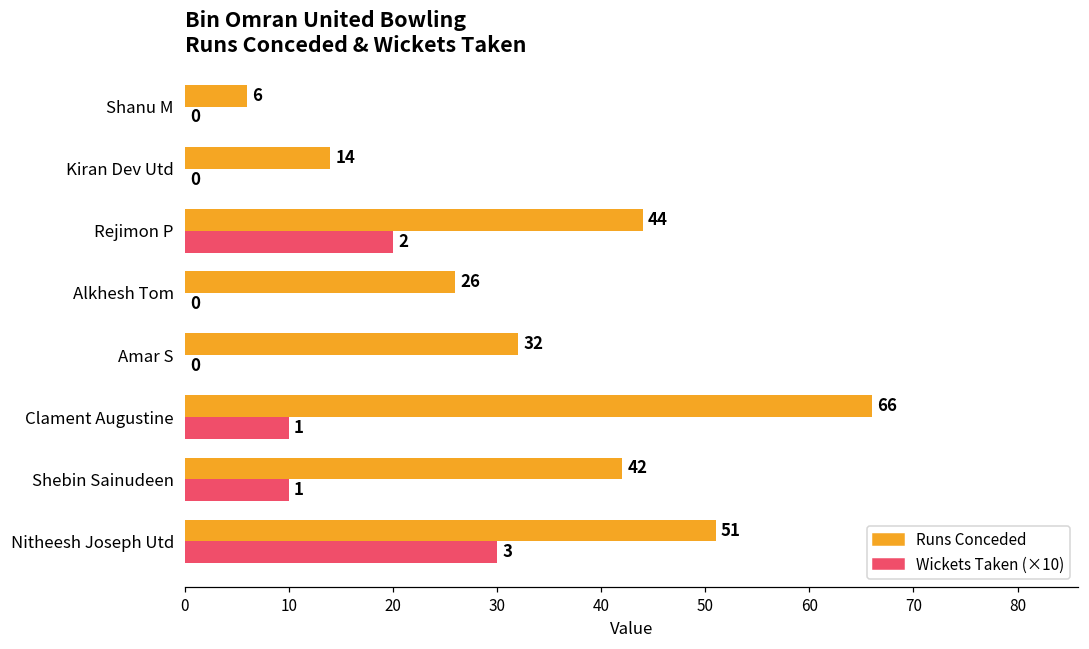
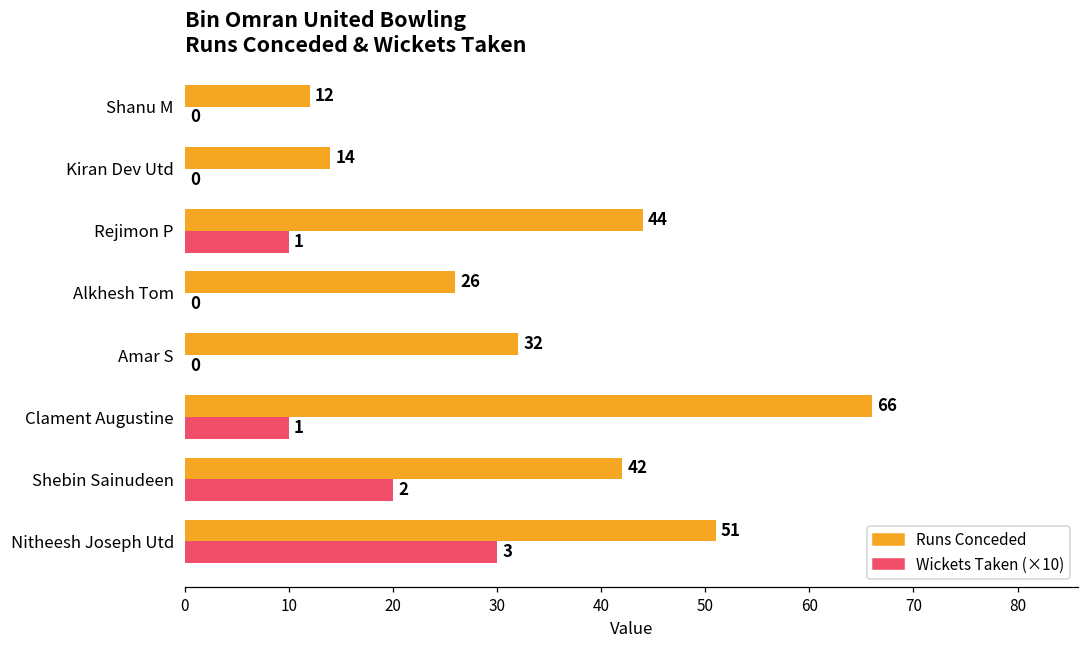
Runs Conceded, Shanu M: 6 -> 12
Wickets Taken (×10), Rejimon P: 2 -> 1
Wickets Taken (×10), Shebin Sainudeen: 1 -> 2
